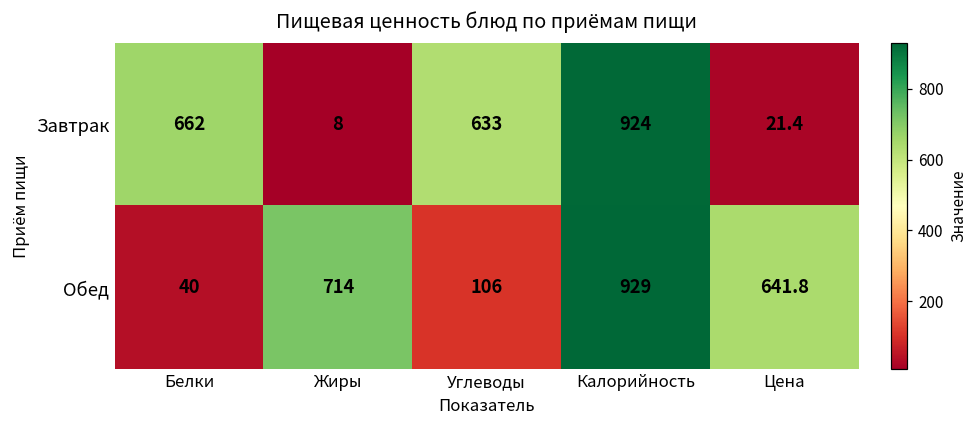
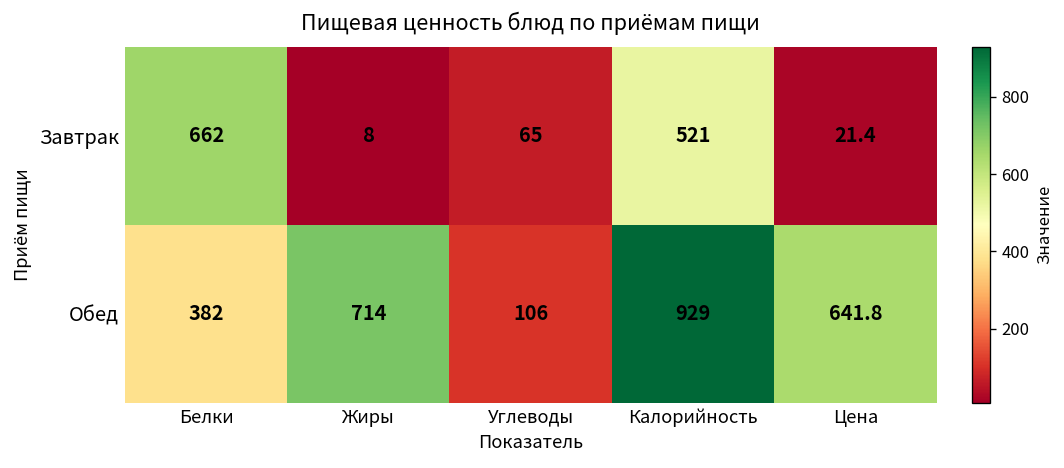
Завтрак, Углеводы: 633 -> 65
Завтрак, Калорийность: 924 -> 521
Обед, Белки: 40 -> 382
